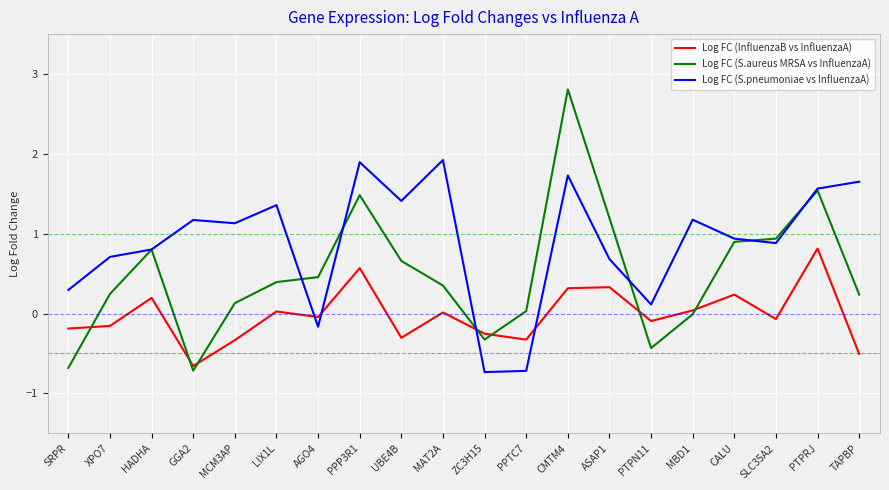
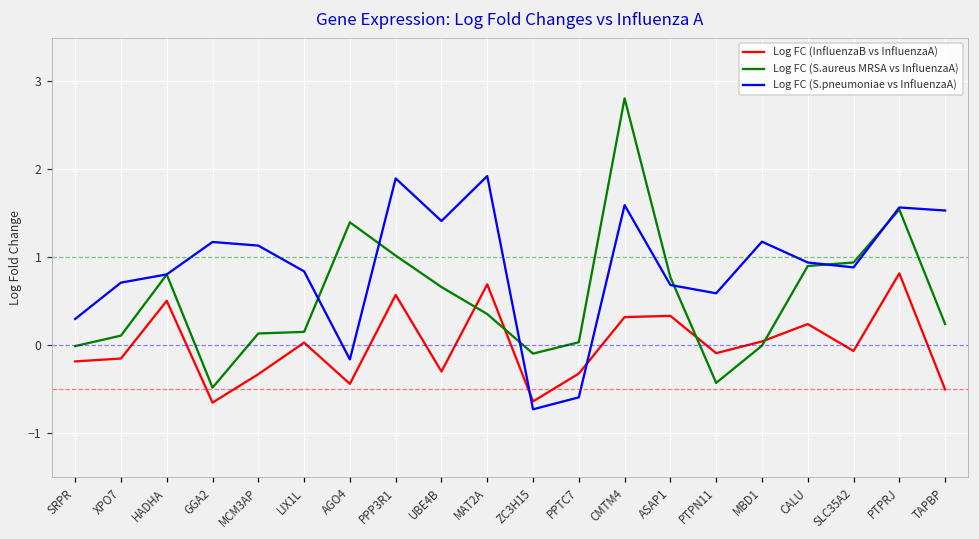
Log FC (S.aureus MRSA vs InfluenzaA), SRPR: -0.7 -> 0.0
Log FC (S.aureus MRSA vs InfluenzaA), XPO7: 0.2 -> 0.1
Log FC (InfluenzaB vs InfluenzaA), HADHA: 0.2 -> 0.5
Log FC (S.aureus MRSA vs InfluenzaA), GGA2: -0.7 -> -0.5
Log FC (S.aureus MRSA vs InfluenzaA), LIX1L: 0.4 -> 0.1
Log FC (S.pneumoniae vs InfluenzaA), LIX1L: 1.4 -> 0.8
Log FC (InfluenzaB vs InfluenzaA), AGO4: 0.0 -> -0.4
Log FC (S.aureus MRSA vs InfluenzaA), AGO4: 0.5 -> 1.4
Log FC (S.aureus MRSA vs InfluenzaA), PPP3R1: 1.5 -> 1.0
Log FC (InfluenzaB vs InfluenzaA), MAT2A: 0.0 -> 0.7
Log FC (InfluenzaB vs InfluenzaA), ZC3H15: -0.3 -> -0.6
Log FC (S.aureus MRSA vs InfluenzaA), ZC3H15: -0.3 -> -0.1
Log FC (S.pneumoniae vs InfluenzaA), PPTC7: -0.7 -> -0.6
Log FC (S.pneumoniae vs InfluenzaA), CMTM4: 1.7 -> 1.6
Log FC (S.aureus MRSA vs InfluenzaA), ASAP1: 1.2 -> 0.8
Log FC (S.pneumoniae vs InfluenzaA), PTPN11: 0.1 -> 0.6
Log FC (S.pneumoniae vs InfluenzaA), TAPBP: 1.7 -> 1.5
